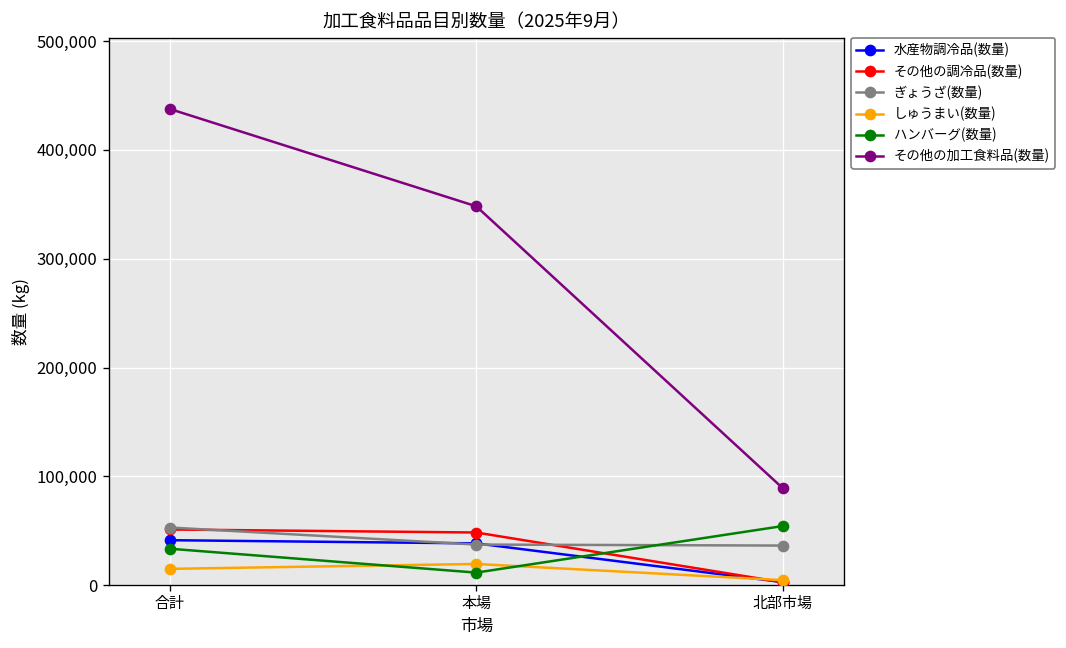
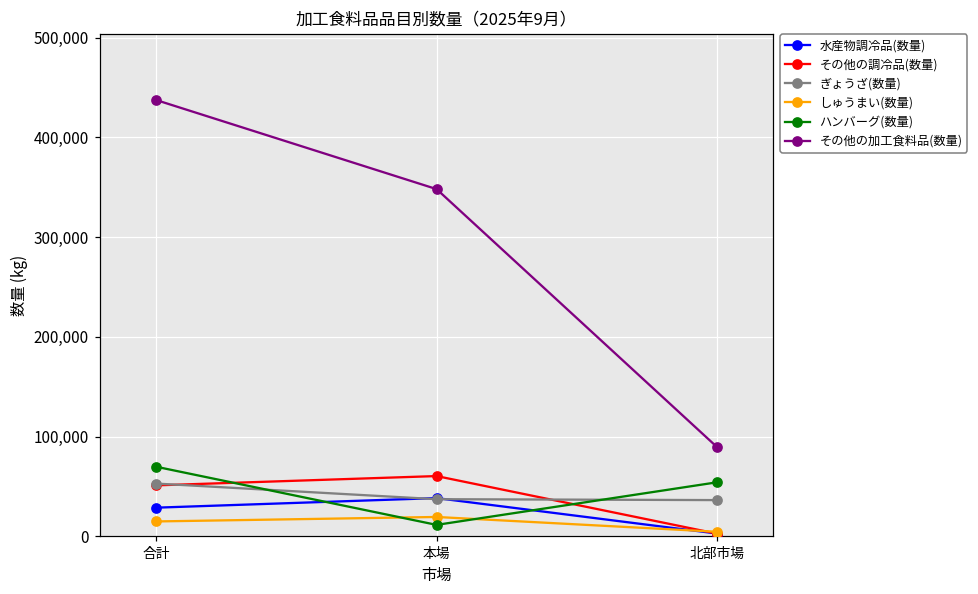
水産物調冷品(数量), 合計: 40,000 -> 30,000
ハンバーグ(数量), 合計: 30,000 -> 70,000
その他の調冷品(数量), 本場: 50,000 -> 60,000
